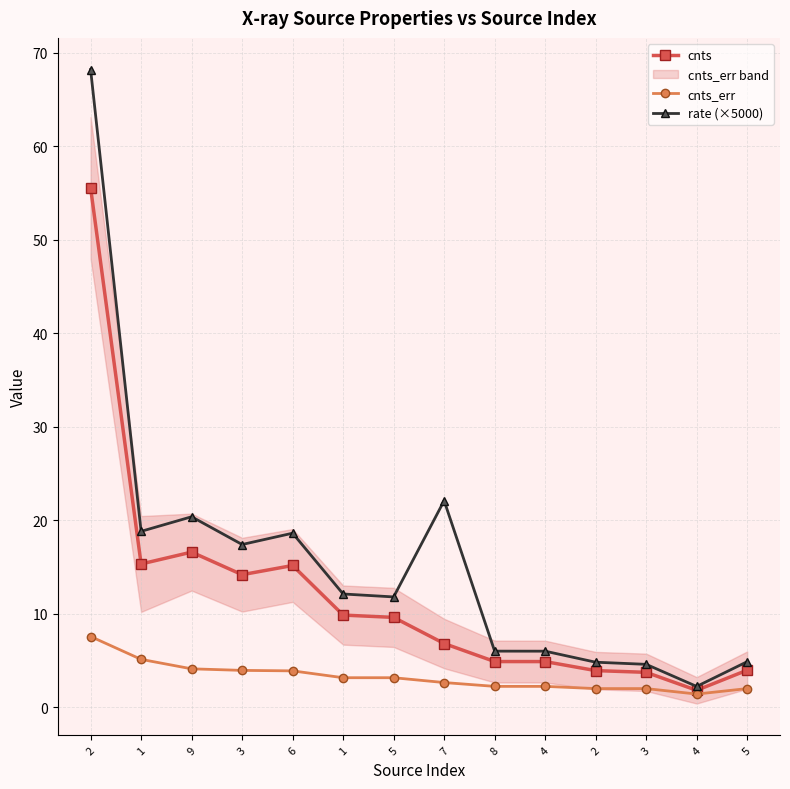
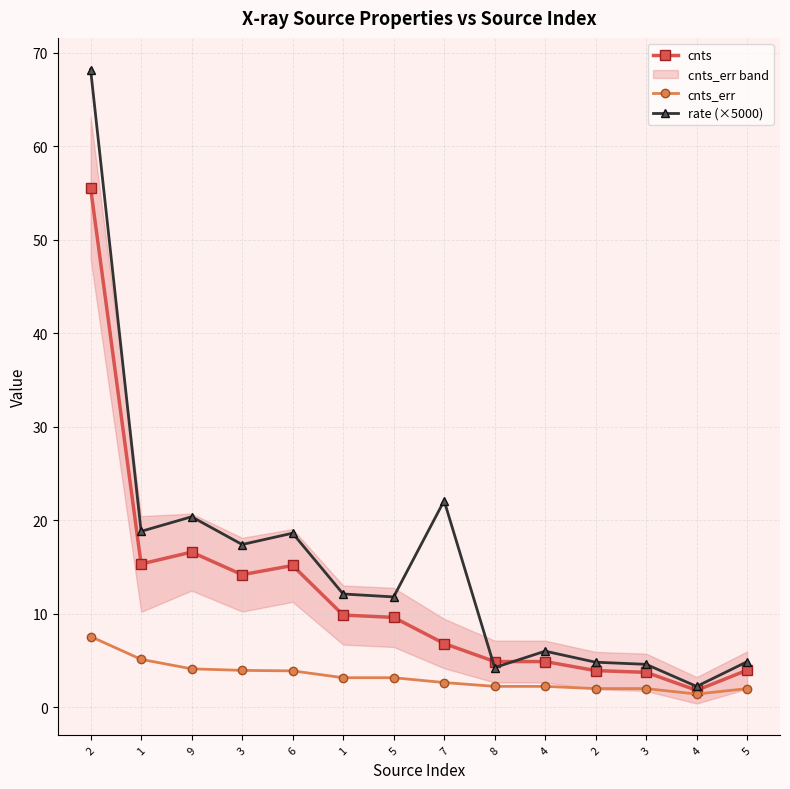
rate (×5000), 8: 6 -> 4
